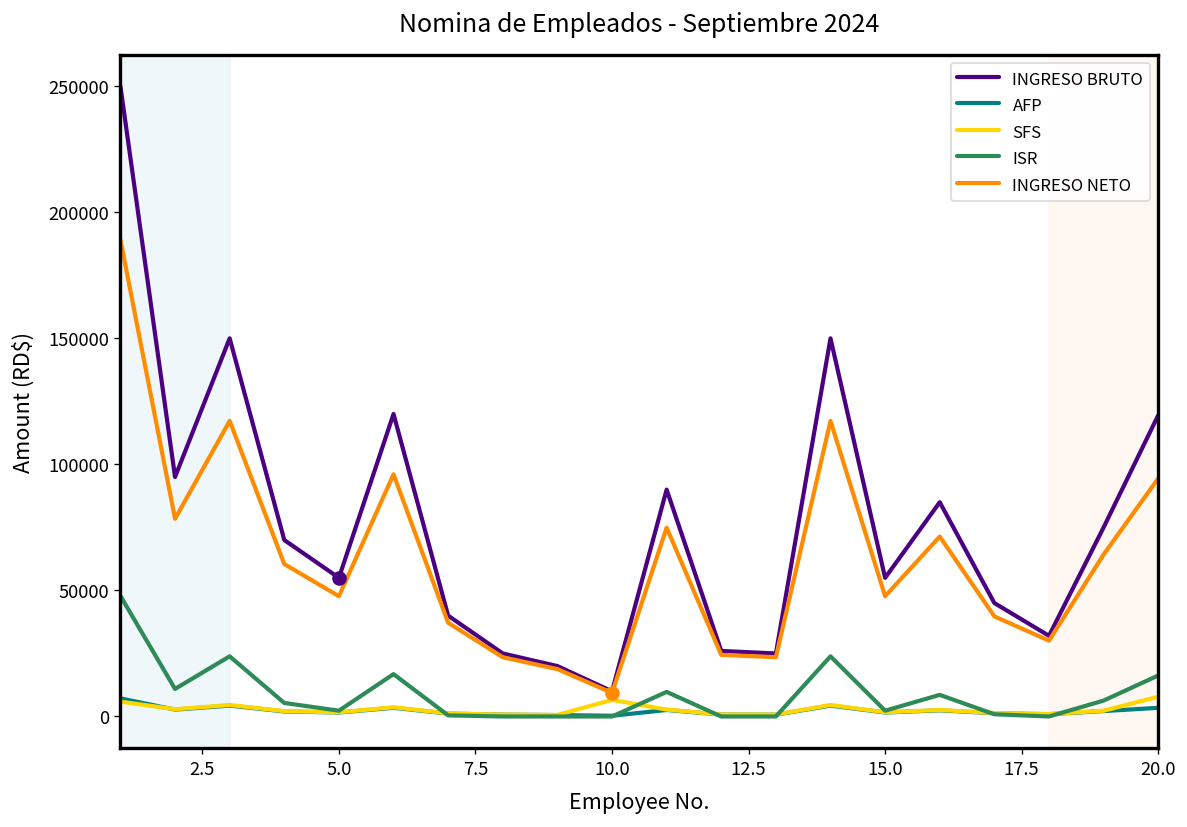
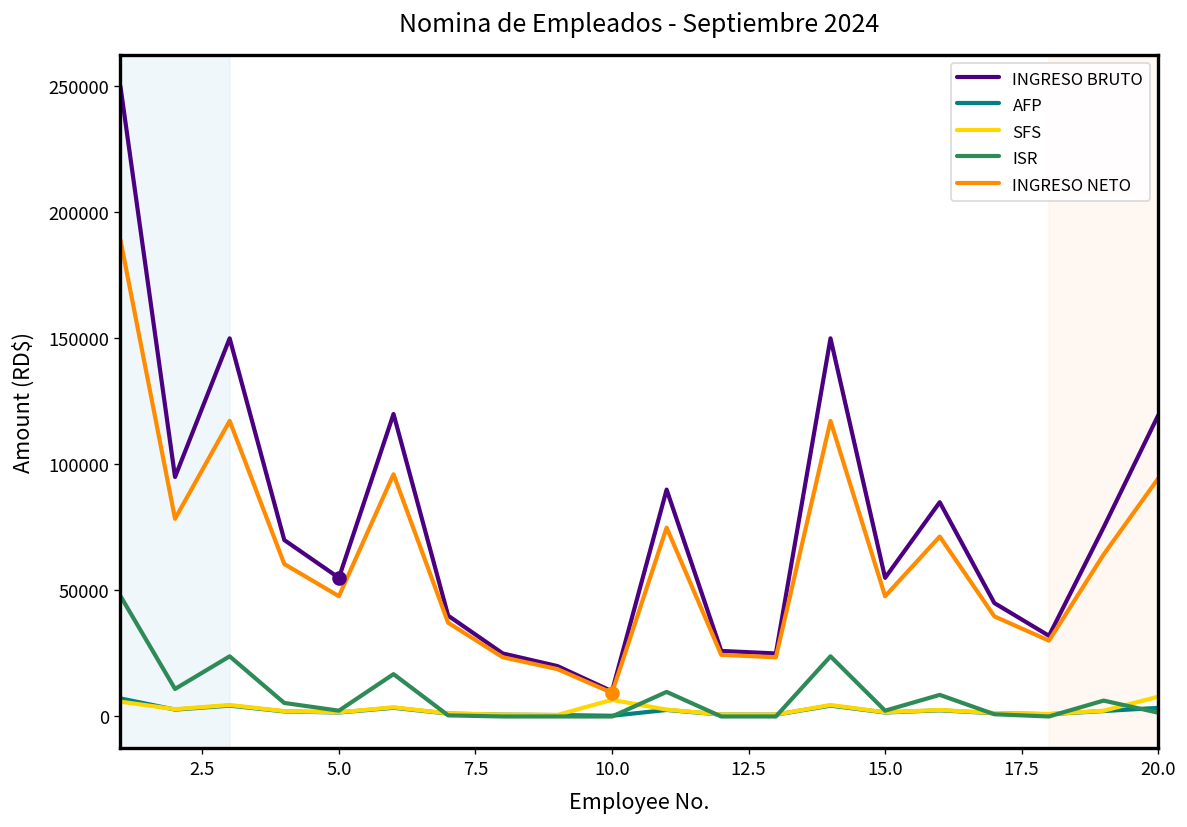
ISR, 20.0: 16000 -> 1000
